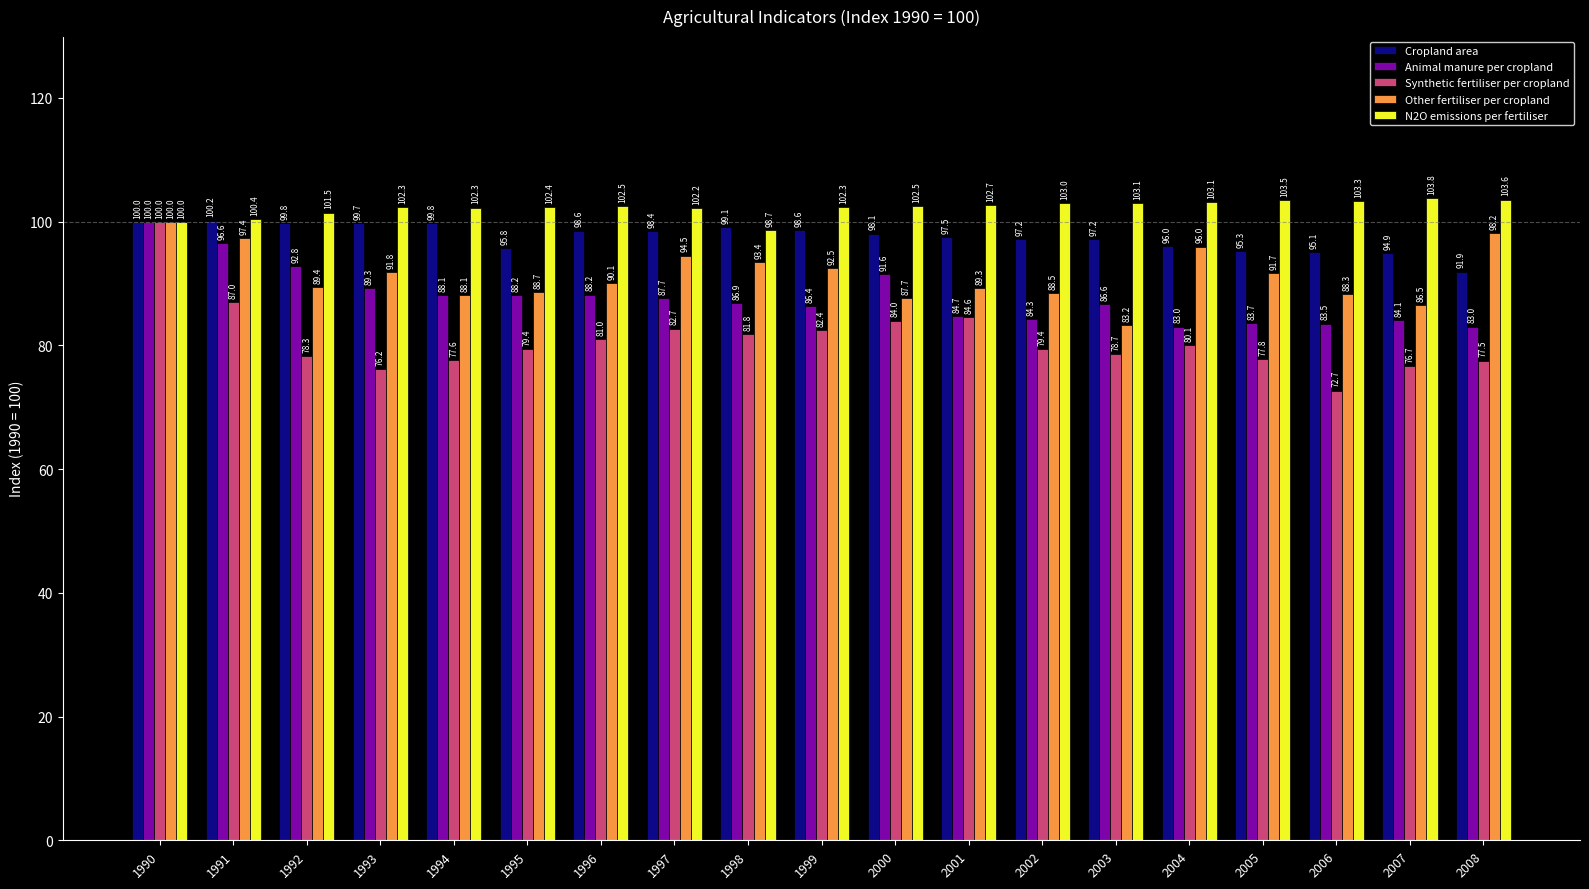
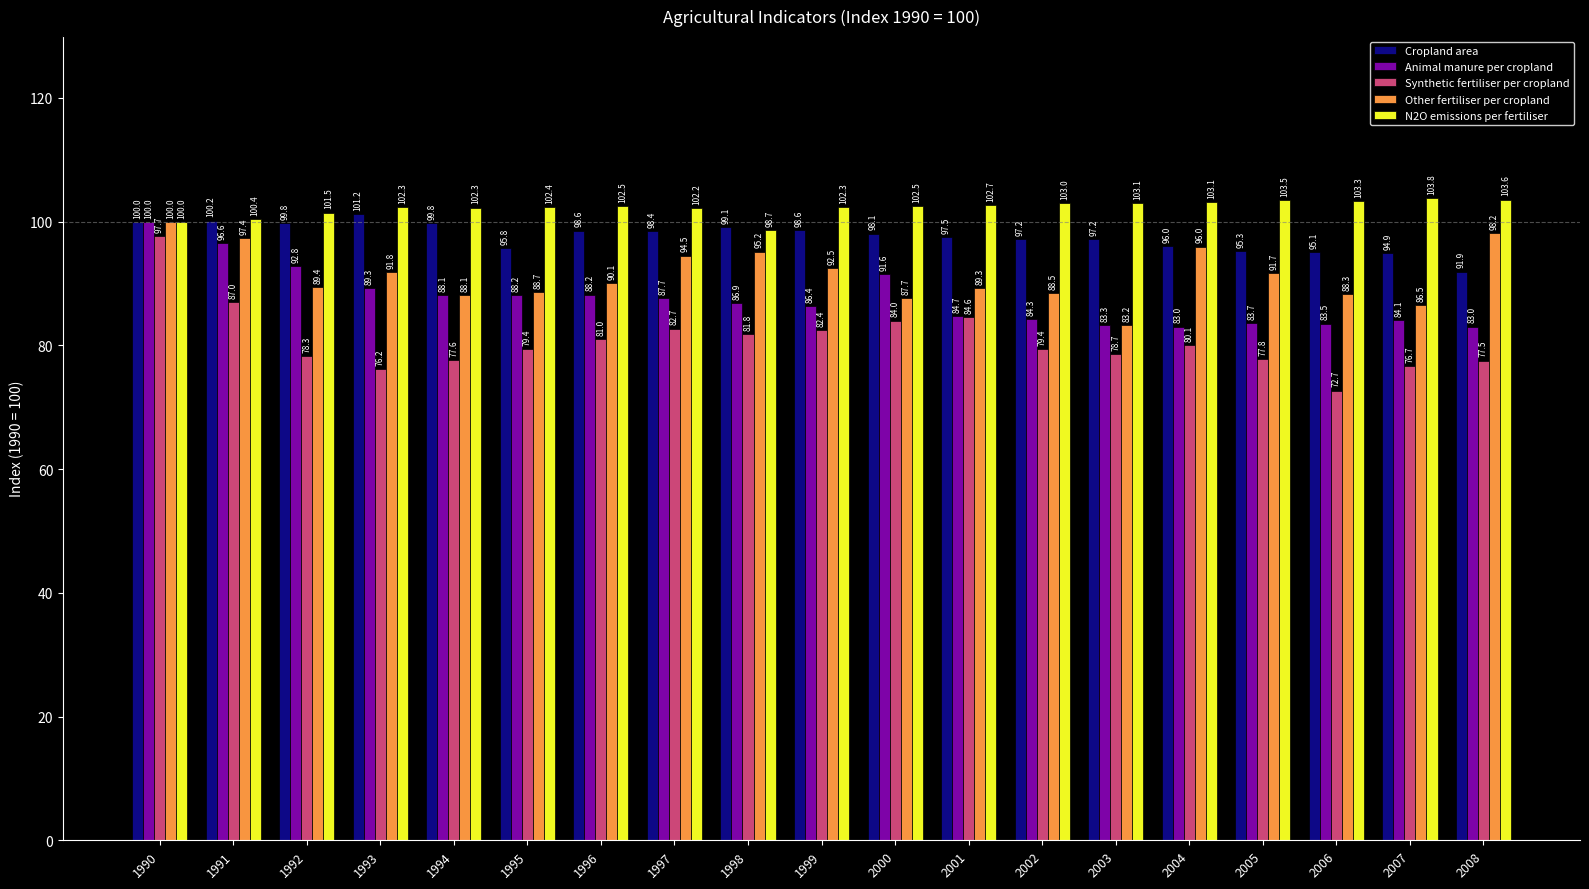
Synthetic fertiliser per cropland, 1990: 100.0 -> 97.7
Cropland area, 1993: 99.7 -> 101.2
Other fertiliser per cropland, 1998: 93.4 -> 95.2
Animal manure per cropland, 2003: 86.6 -> 83.3
